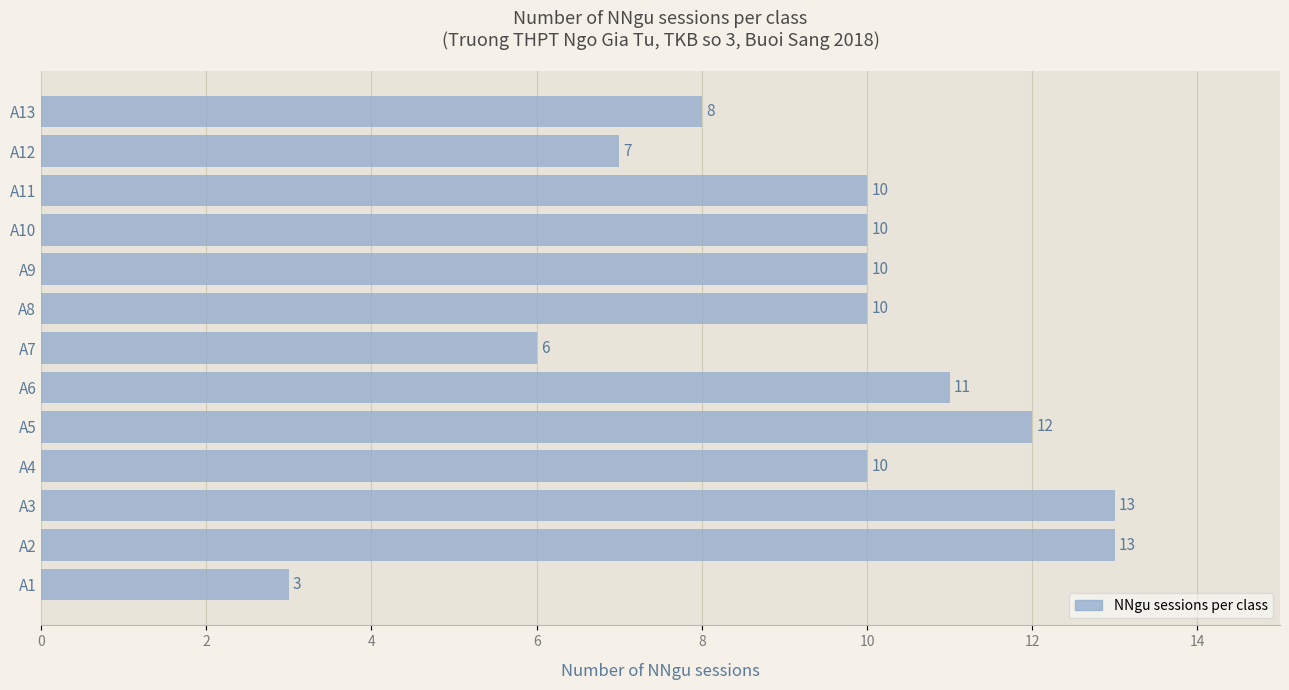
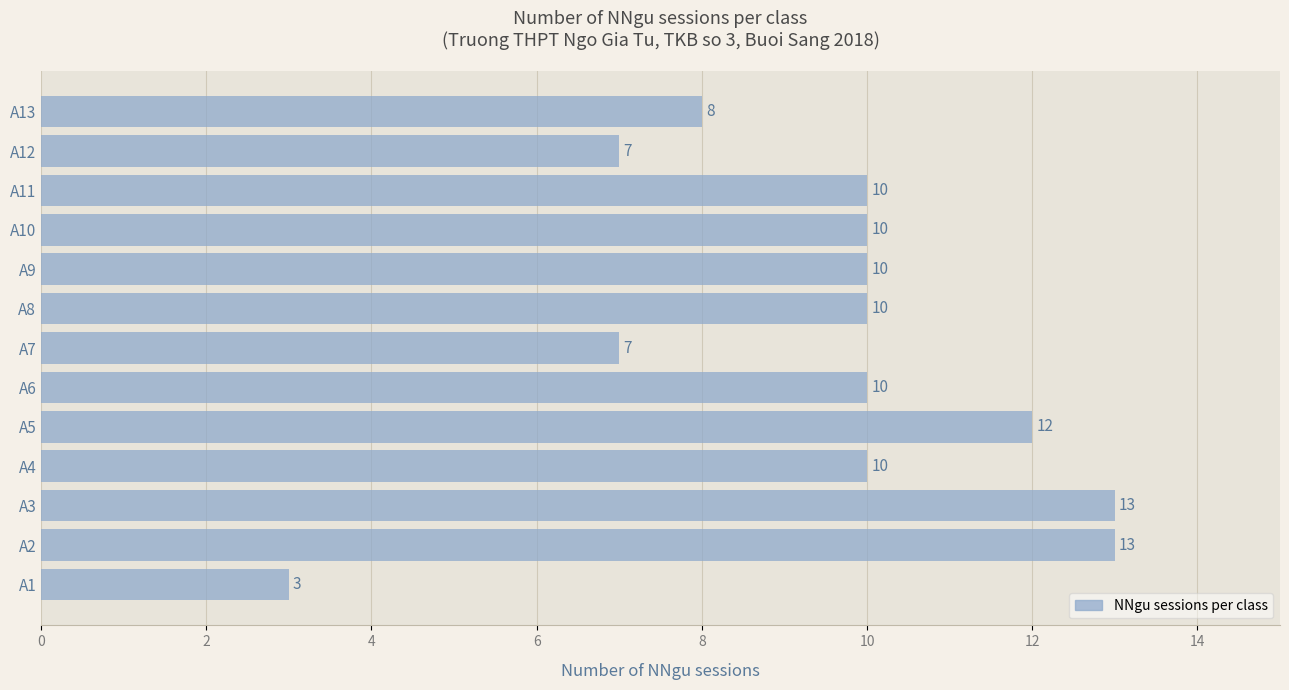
A7: 6 -> 7
A6: 11 -> 10
